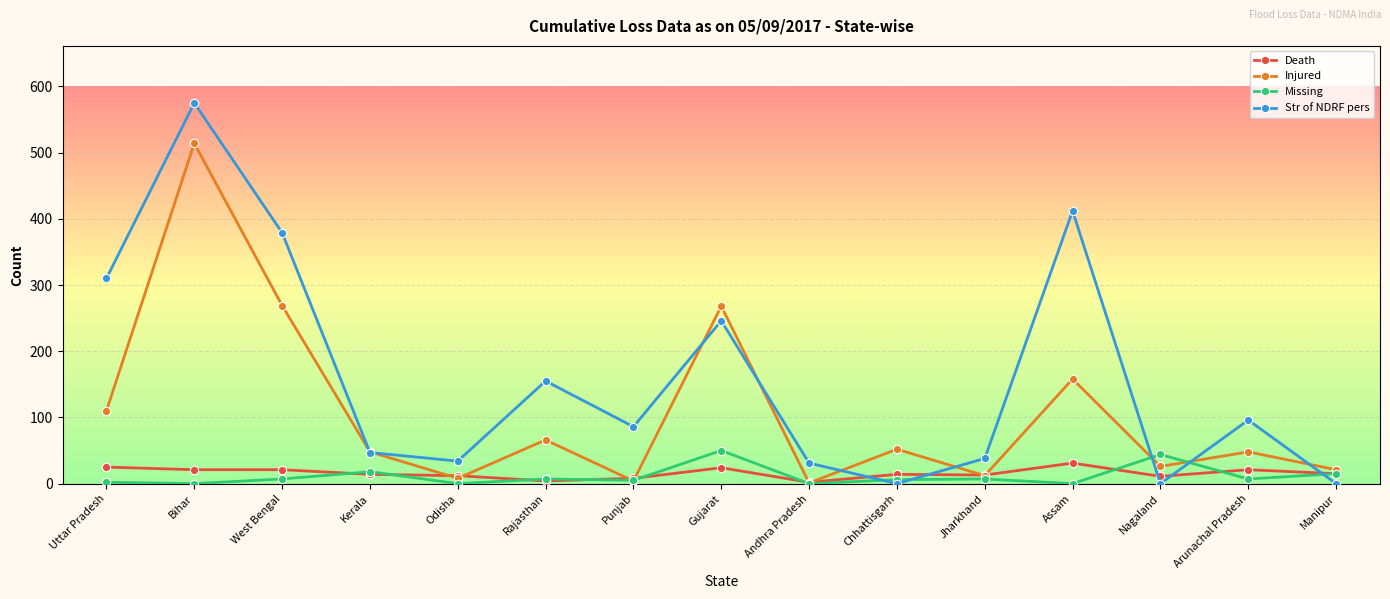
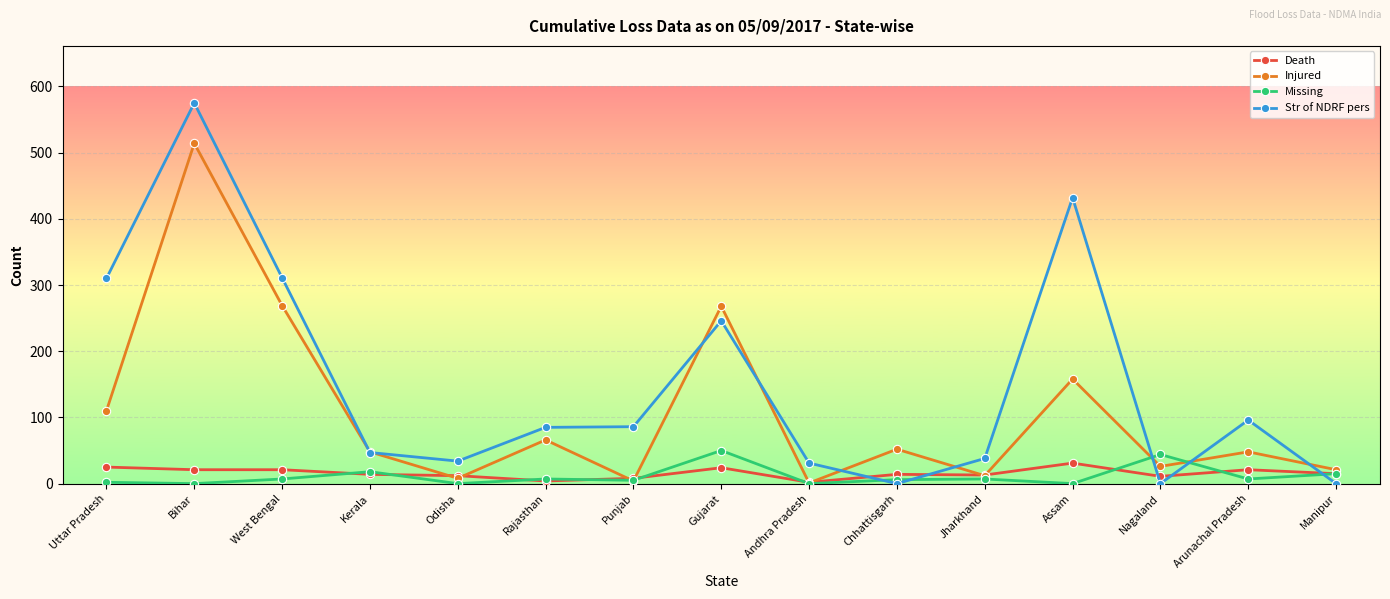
Str of NDRF pers, West Bengal: 380 -> 310
Str of NDRF pers, Rajasthan: 160 -> 90
Str of NDRF pers, Assam: 410 -> 430
